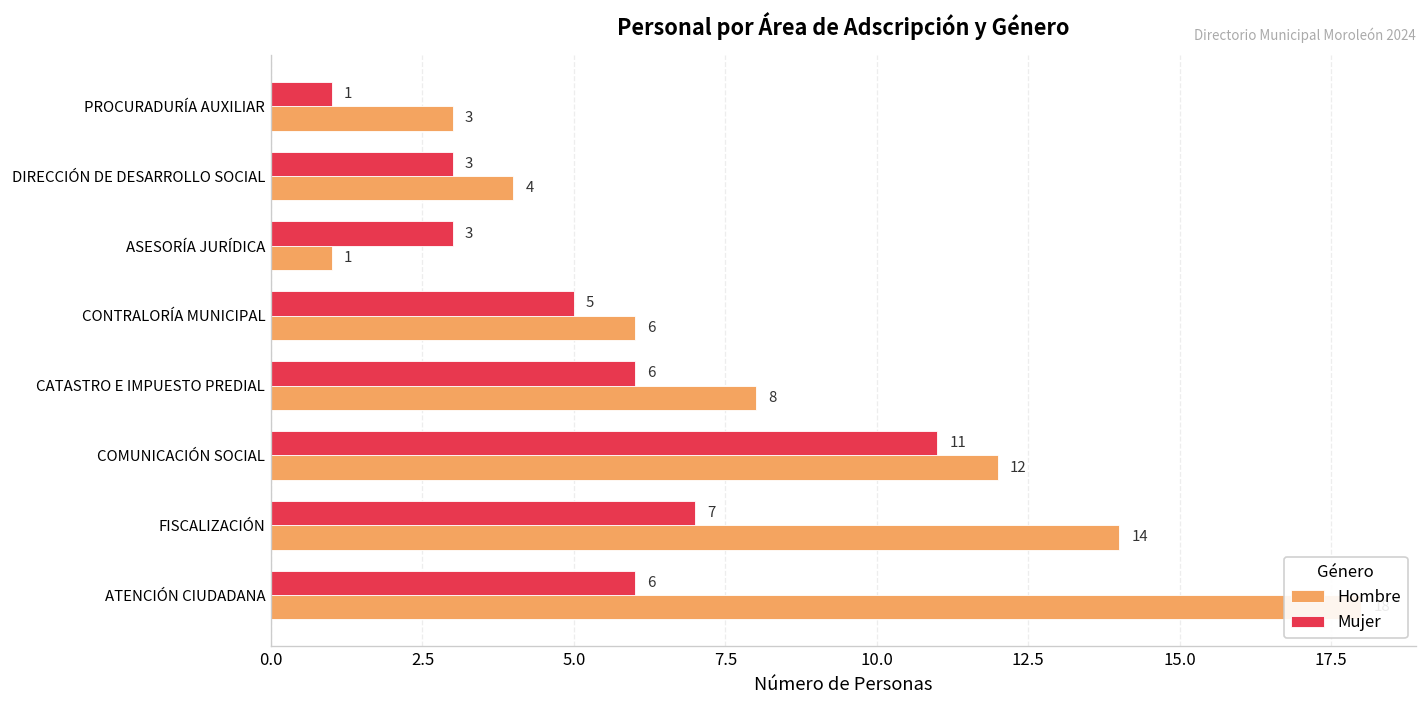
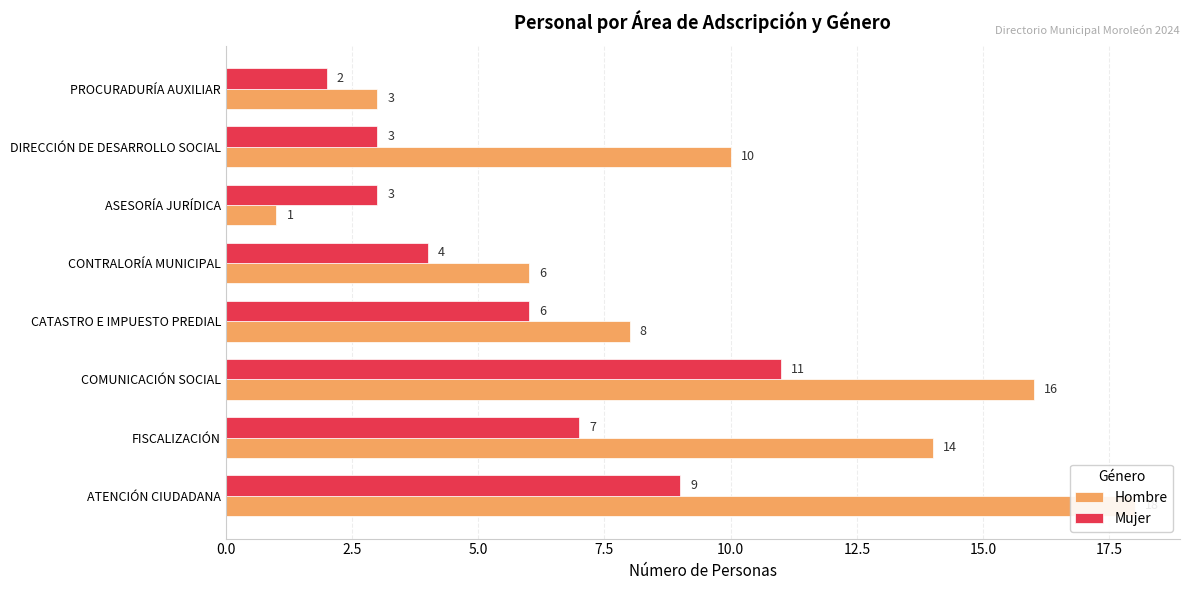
Mujer, PROCURADURÍA AUXILIAR: 1 -> 2
Hombre, DIRECCIÓN DE DESARROLLO SOCIAL: 4 -> 10
Mujer, CONTRALORÍA MUNICIPAL: 5 -> 4
Hombre, COMUNICACIÓN SOCIAL: 12 -> 16
Mujer, ATENCIÓN CIUDADANA: 6 -> 9
